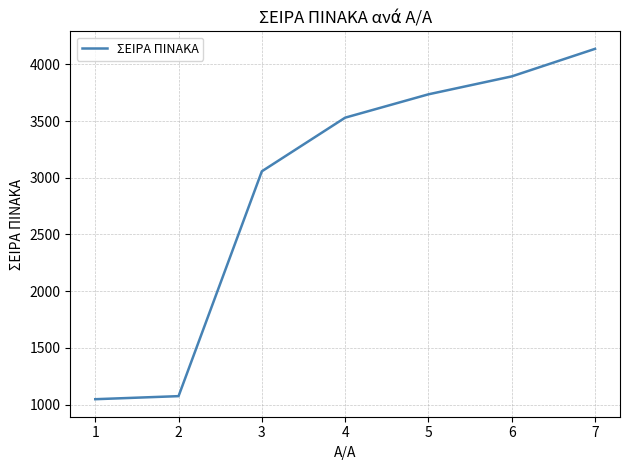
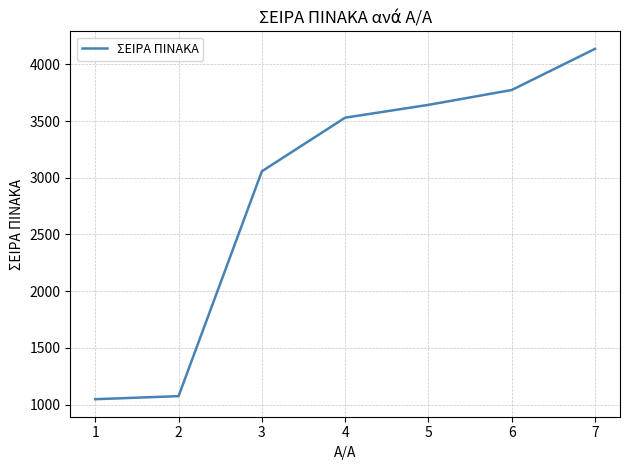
5: 3740 -> 3640
6: 3890 -> 3770
